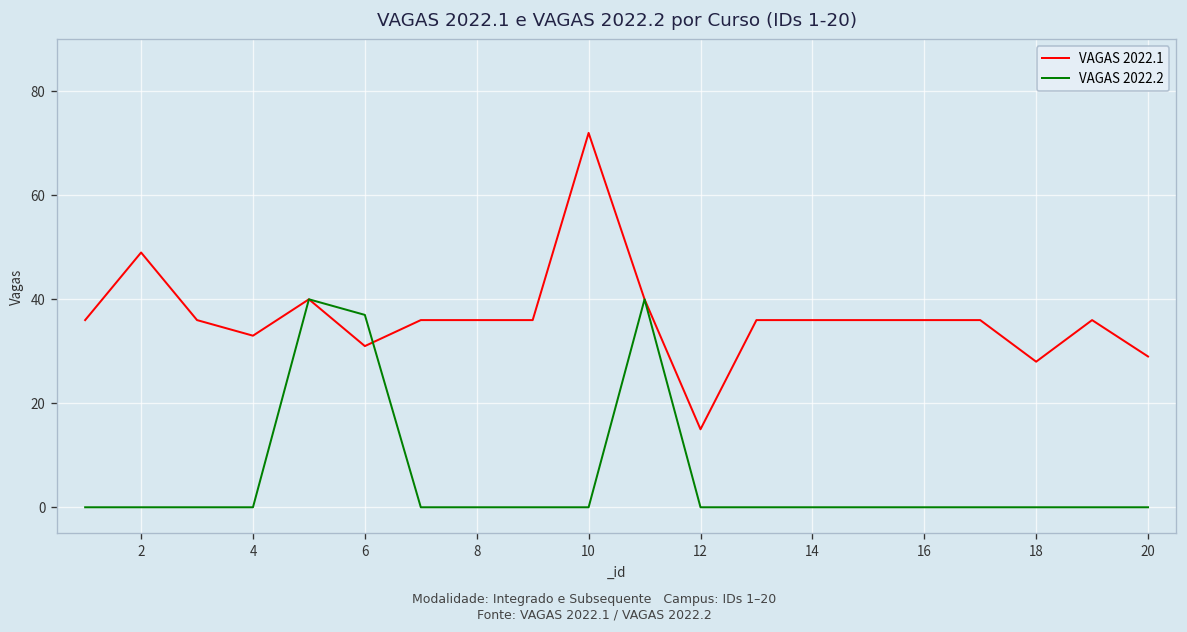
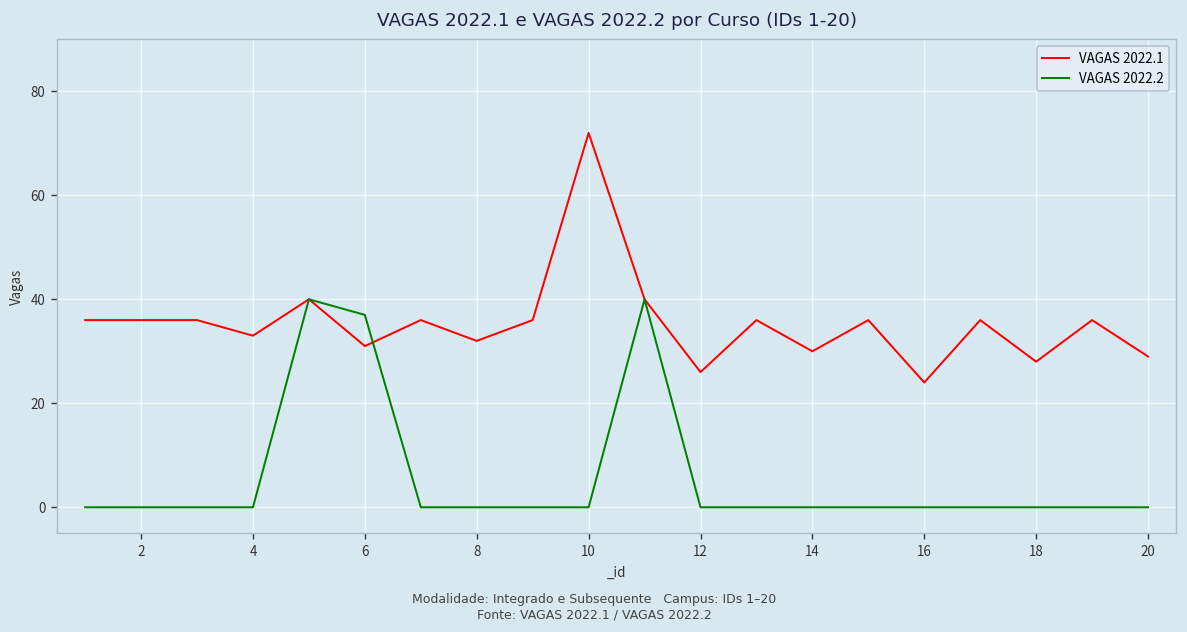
VAGAS 2022.1, 2: 49 -> 36
VAGAS 2022.1, 8: 36 -> 32
VAGAS 2022.1, 12: 15 -> 26
VAGAS 2022.1, 14: 36 -> 30
VAGAS 2022.1, 16: 36 -> 24
